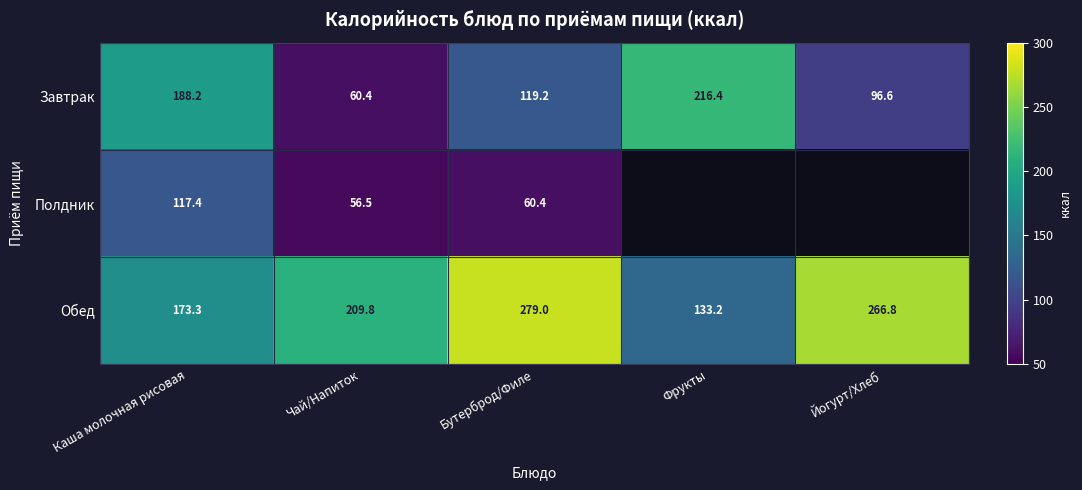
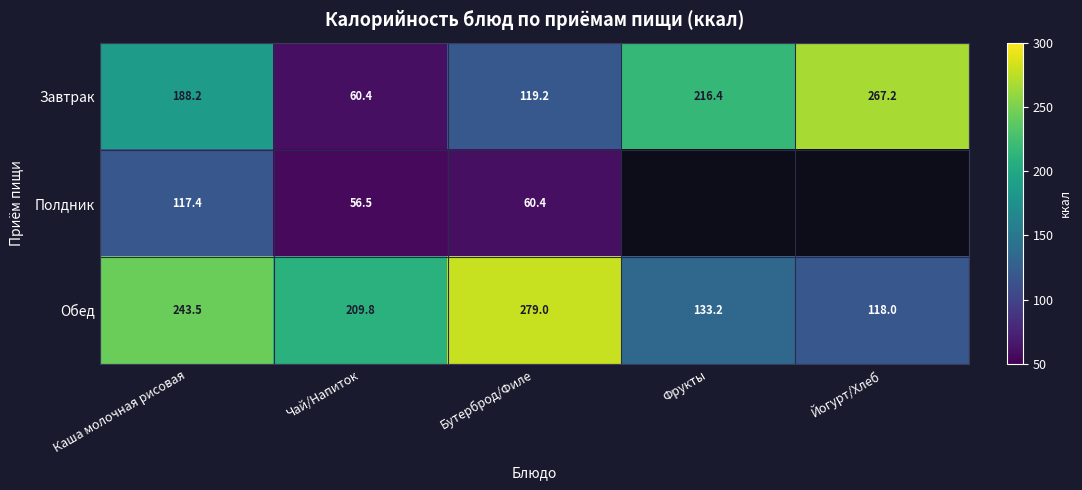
Завтрак, Йогурт/Хлеб: 96.6 -> 267.2
Обед, Каша молочная рисовая: 173.3 -> 243.5
Обед, Йогурт/Хлеб: 266.8 -> 118.0
